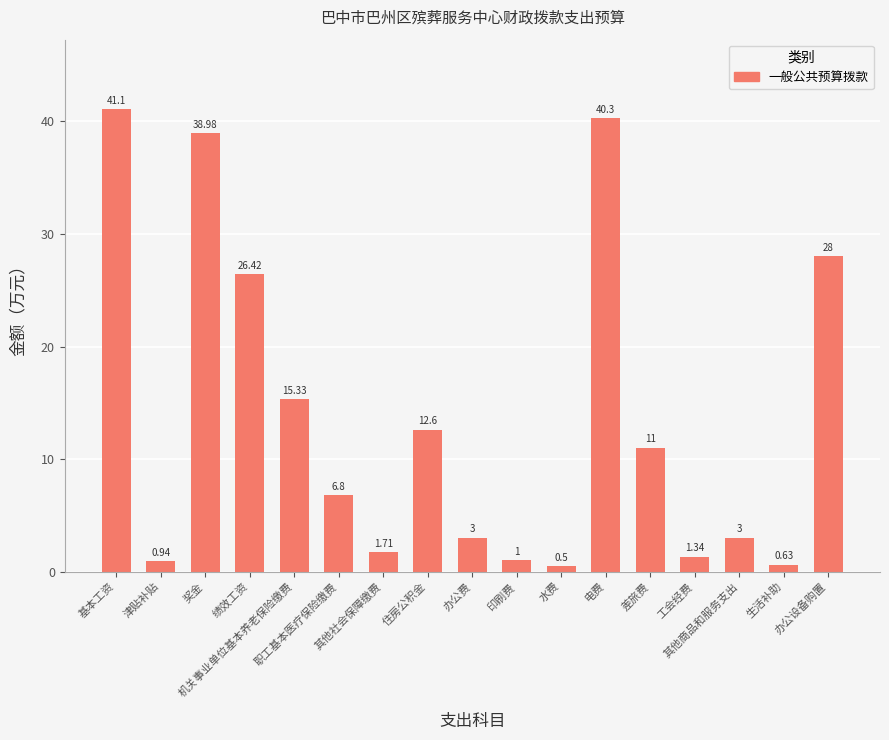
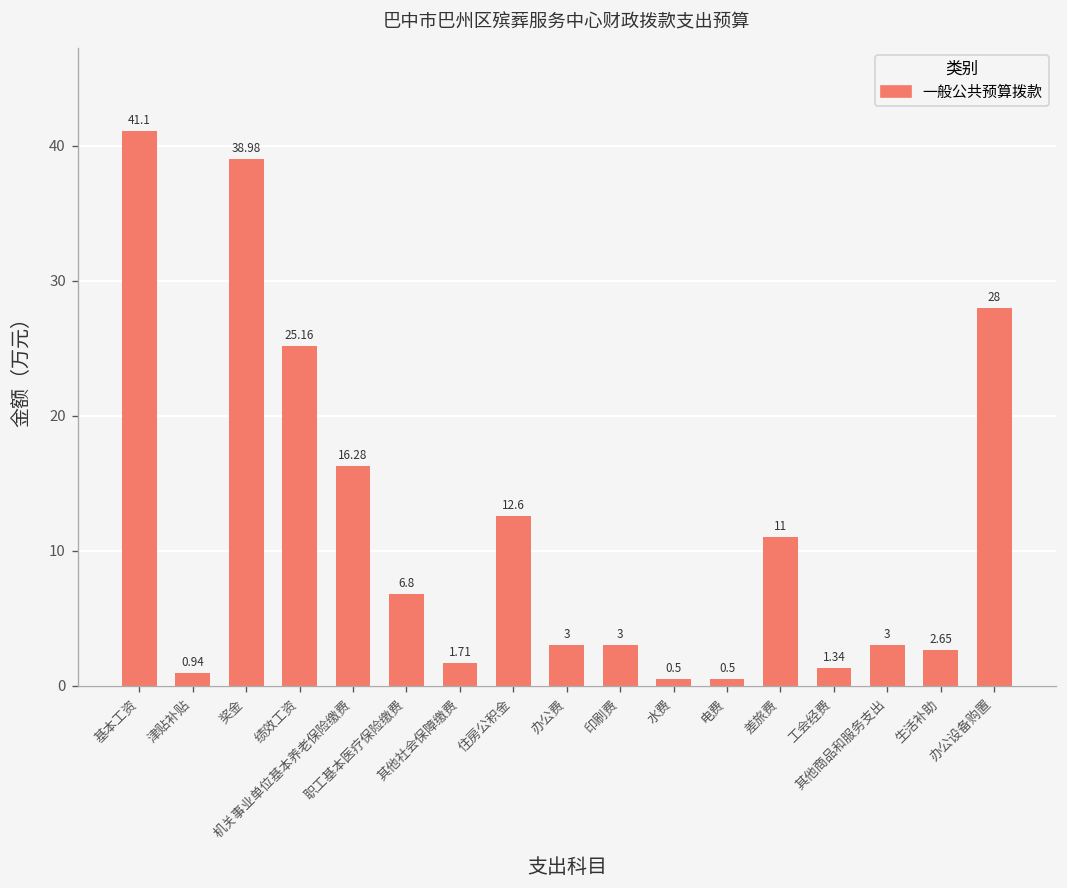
绩效工资: 26.42 -> 25.16
机关事业单位基本养老保险缴费: 15.33 -> 16.28
印刷费: 1 -> 3
电费: 40.3 -> 0.5
生活补助: 0.63 -> 2.65
